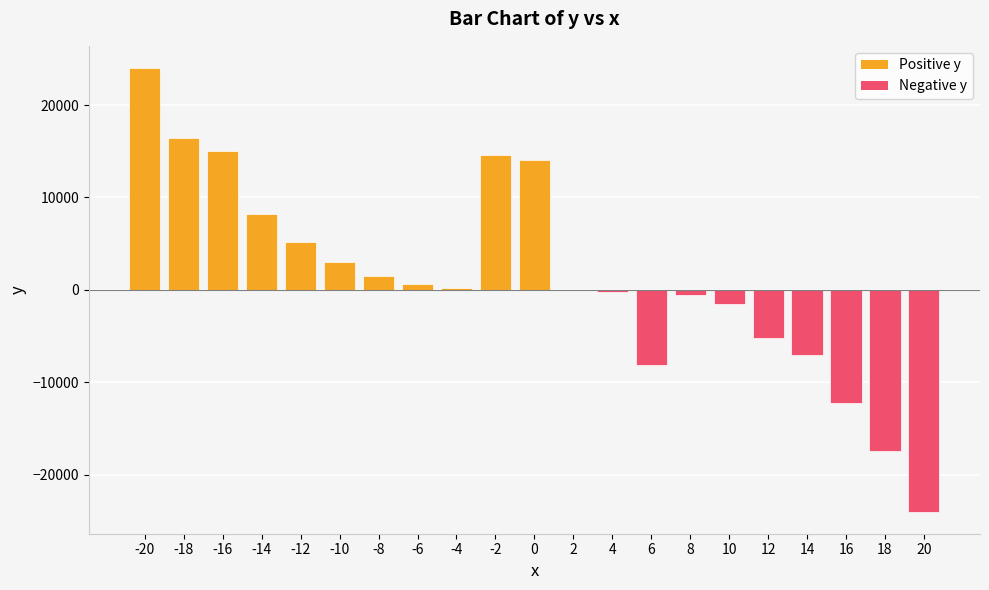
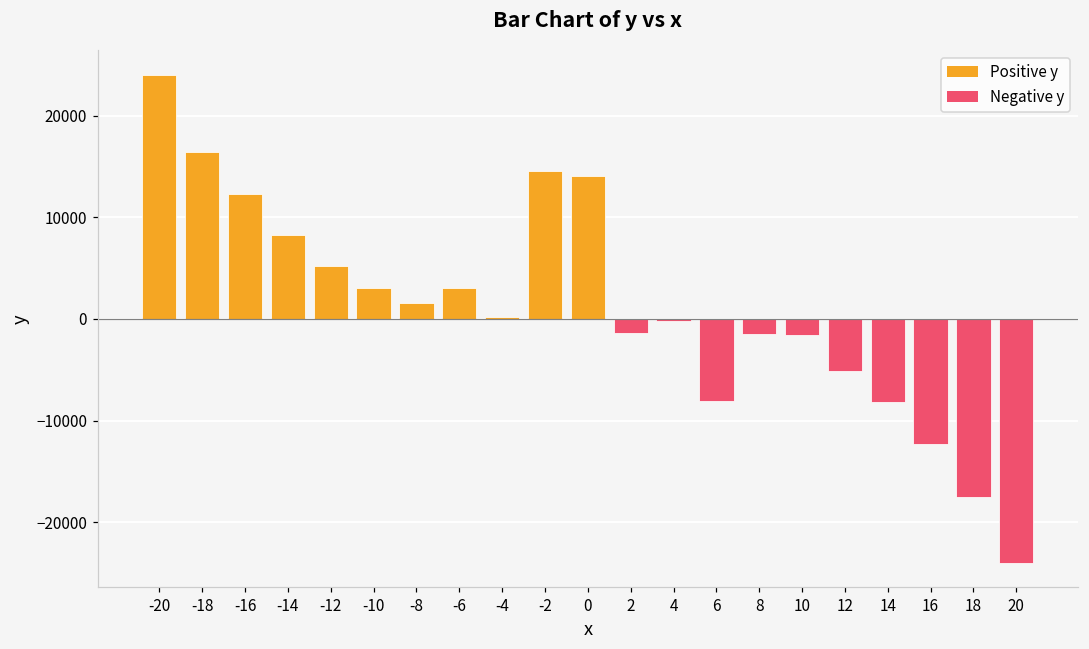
-16: 15000 -> 12000
-6: 1000 -> 3000
2: 0 -> -1000
8: -1000 -> -2000
14: -7000 -> -8000
